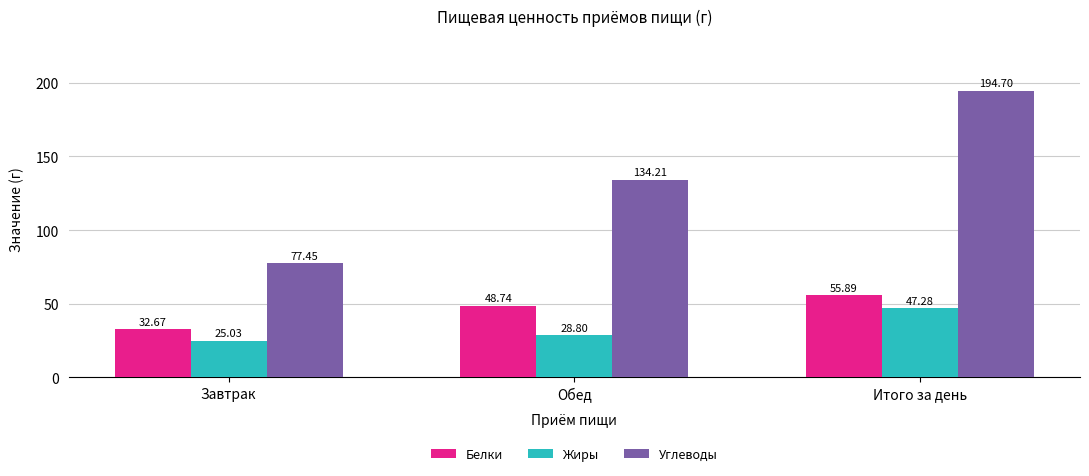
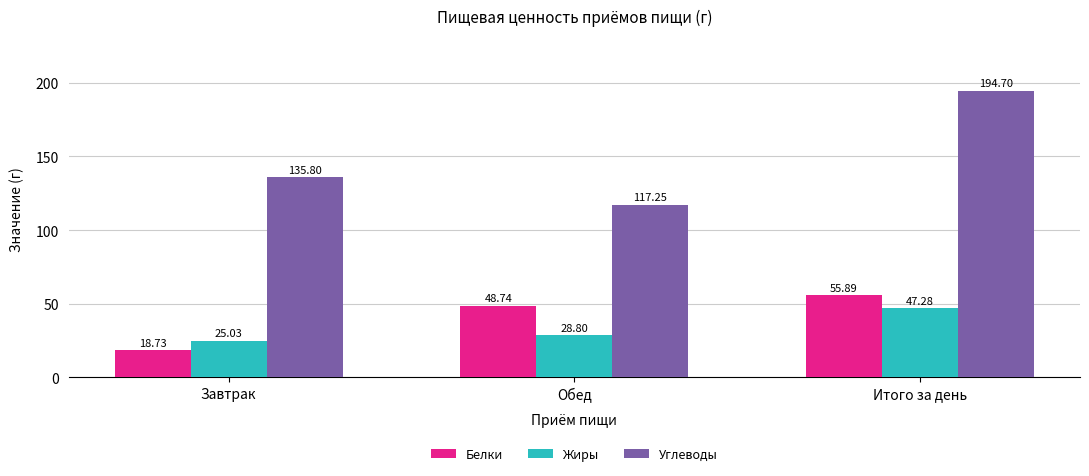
Белки, Завтрак: 32.67 -> 18.73
Углеводы, Завтрак: 77.45 -> 135.80
Углеводы, Обед: 134.21 -> 117.25
